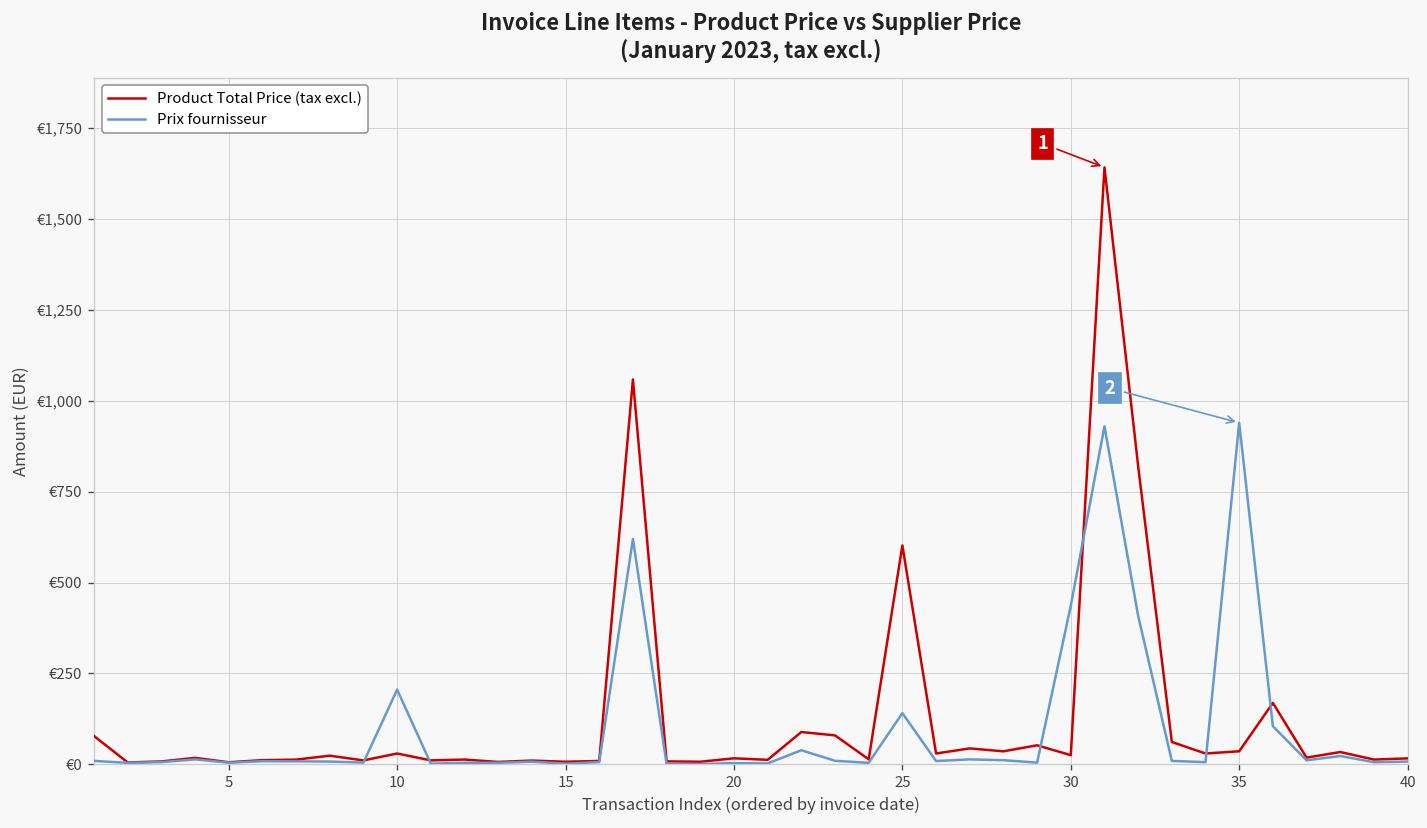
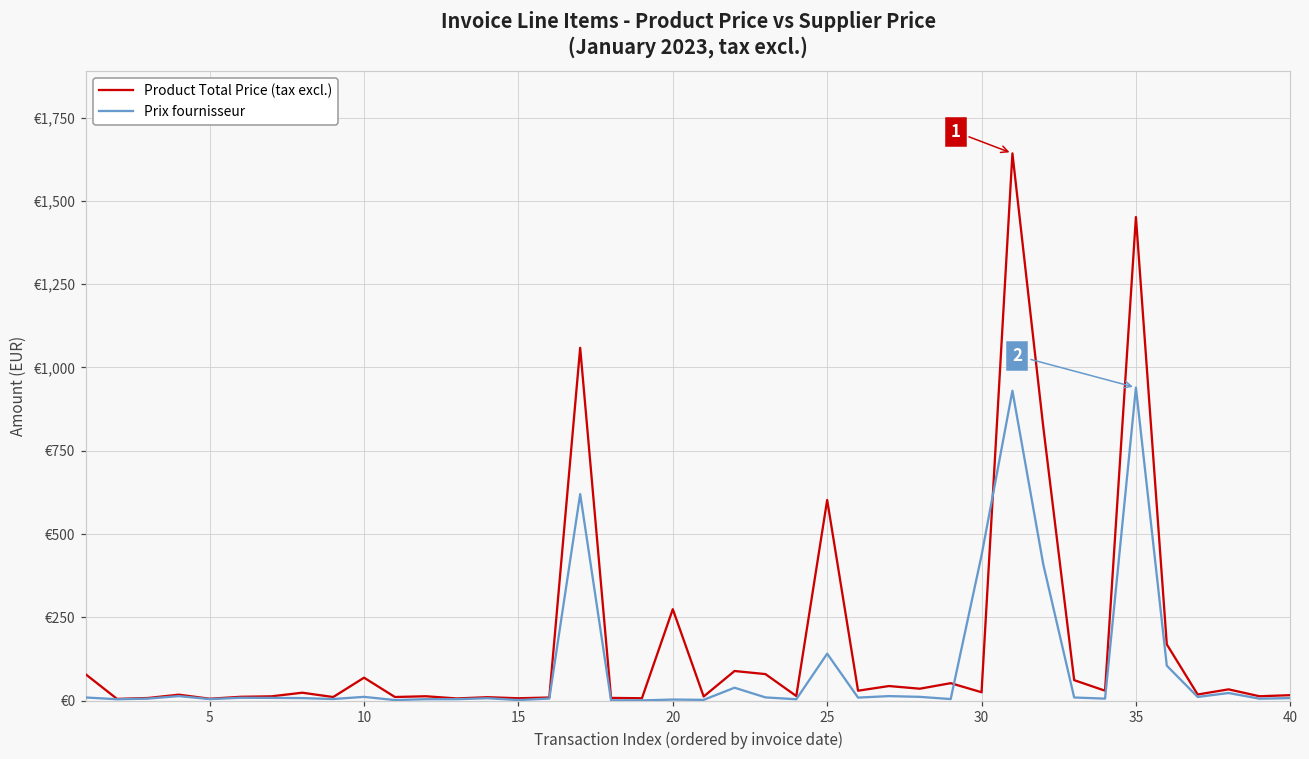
Product Total Price (tax excl.), 10: €30 -> €70
Prix fournisseur, 10: €210 -> €10
Product Total Price (tax excl.), 20: €20 -> €270
Product Total Price (tax excl.), 35: €40 -> €1,450
